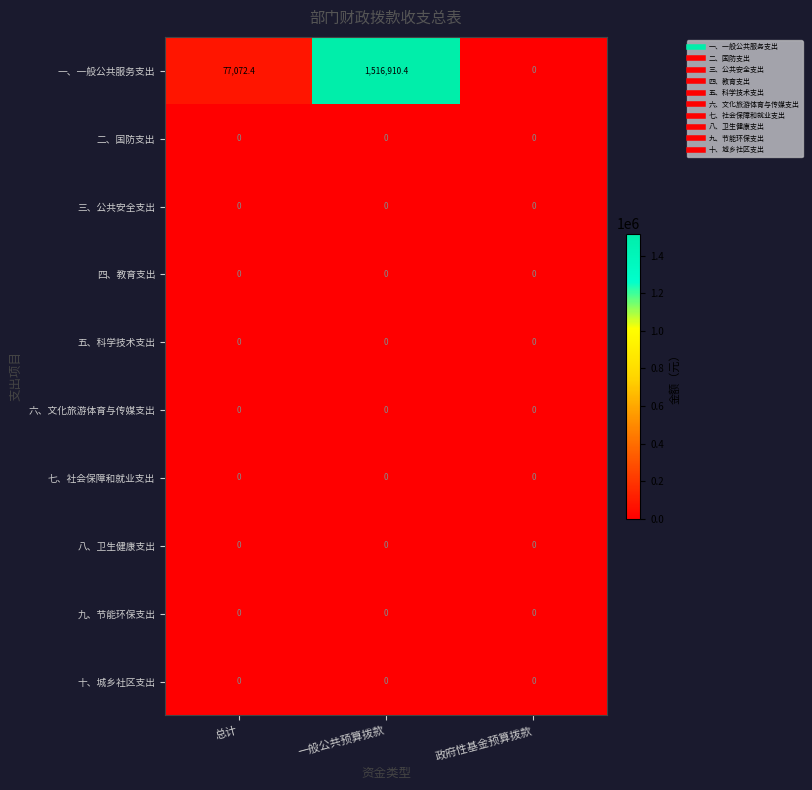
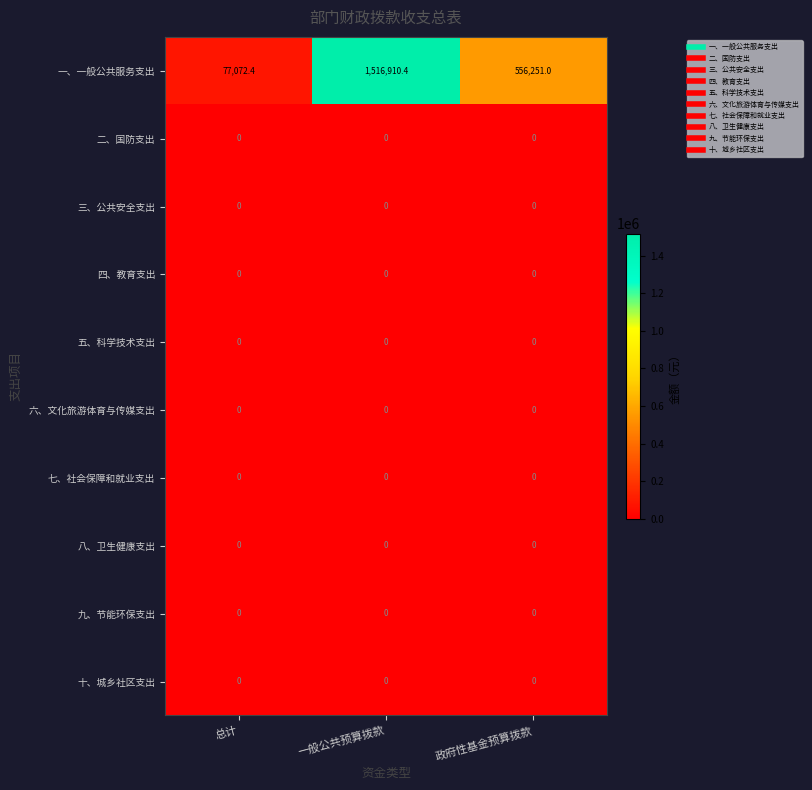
一、一般公共服务支出, 政府性基金预算拨款: 0 -> 556,251.0
